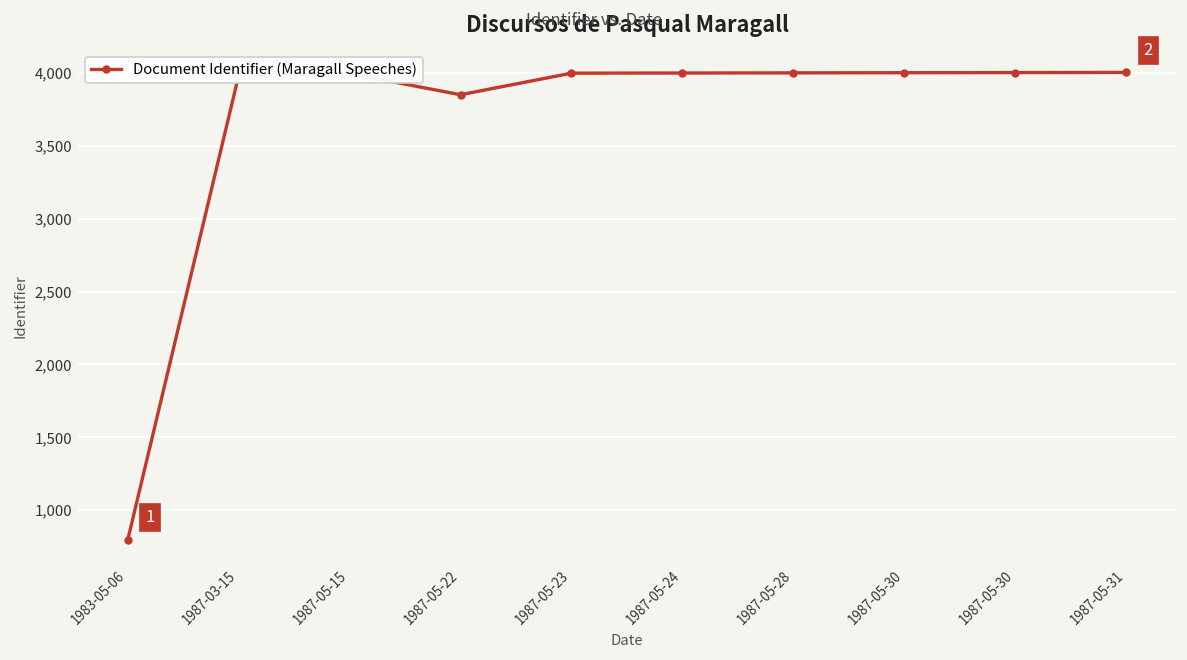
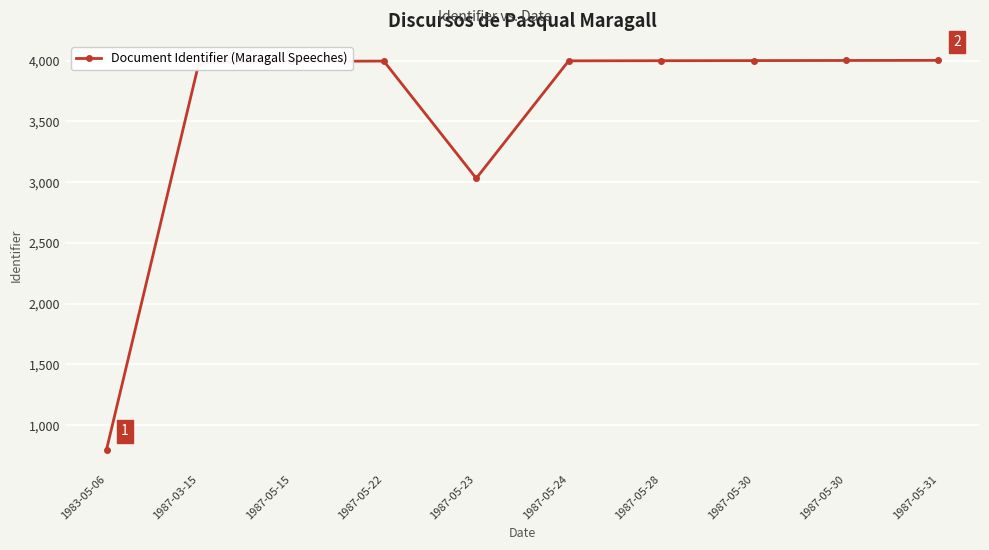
1987-05-22: 3,850 -> 4,000
1987-05-23: 4,000 -> 3,030
